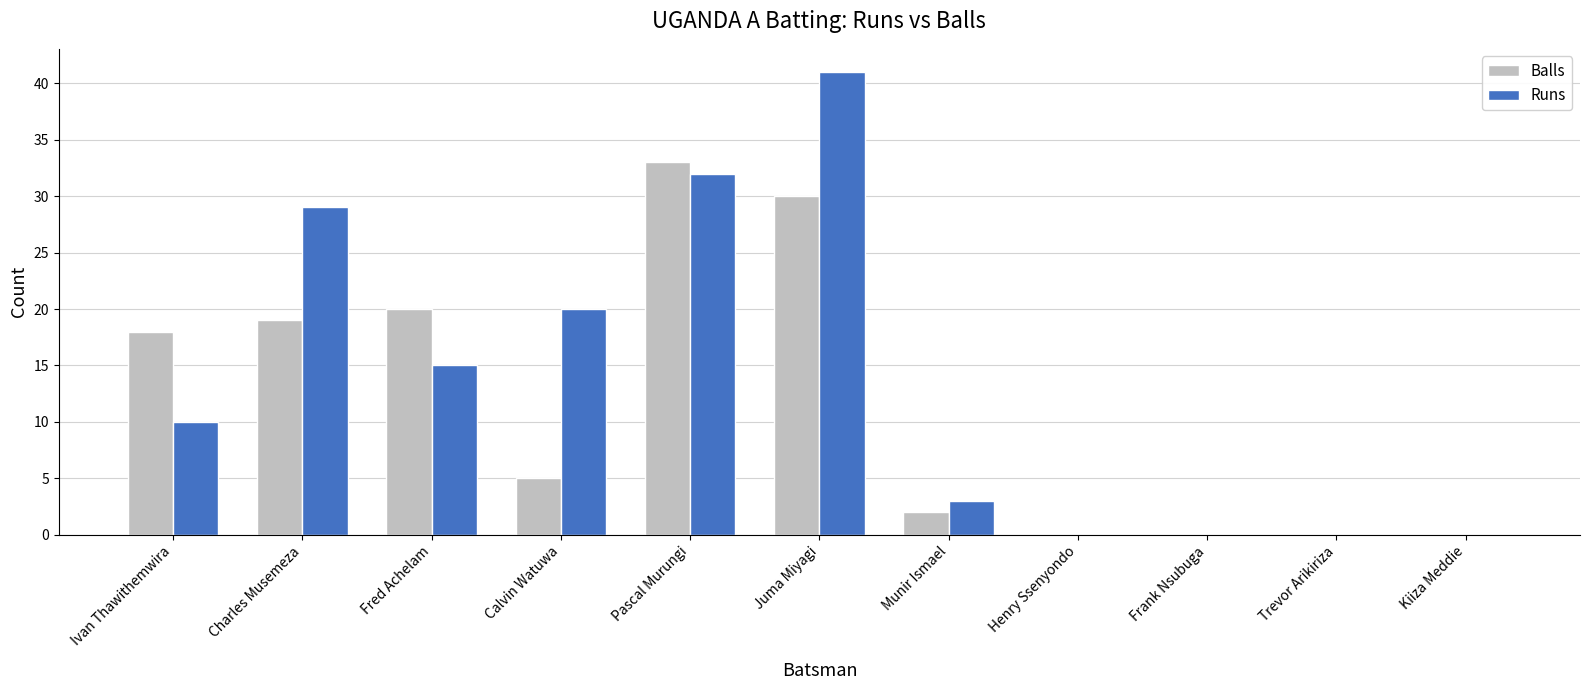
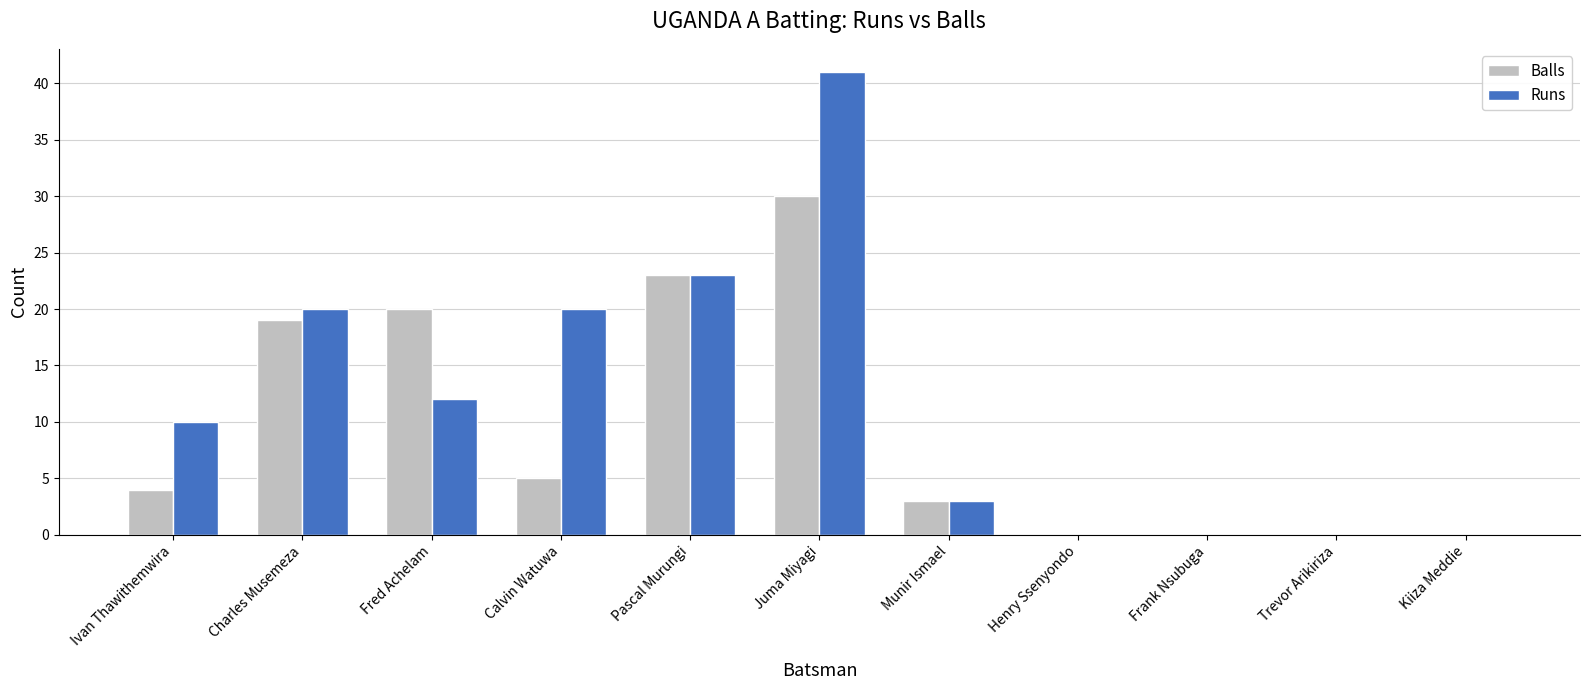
Balls, Ivan Thawithemwira: 18 -> 4
Runs, Charles Musemeza: 29 -> 20
Runs, Fred Achelam: 15 -> 12
Balls, Pascal Murungi: 33 -> 23
Runs, Pascal Murungi: 32 -> 23
Balls, Munir Ismael: 2 -> 3
